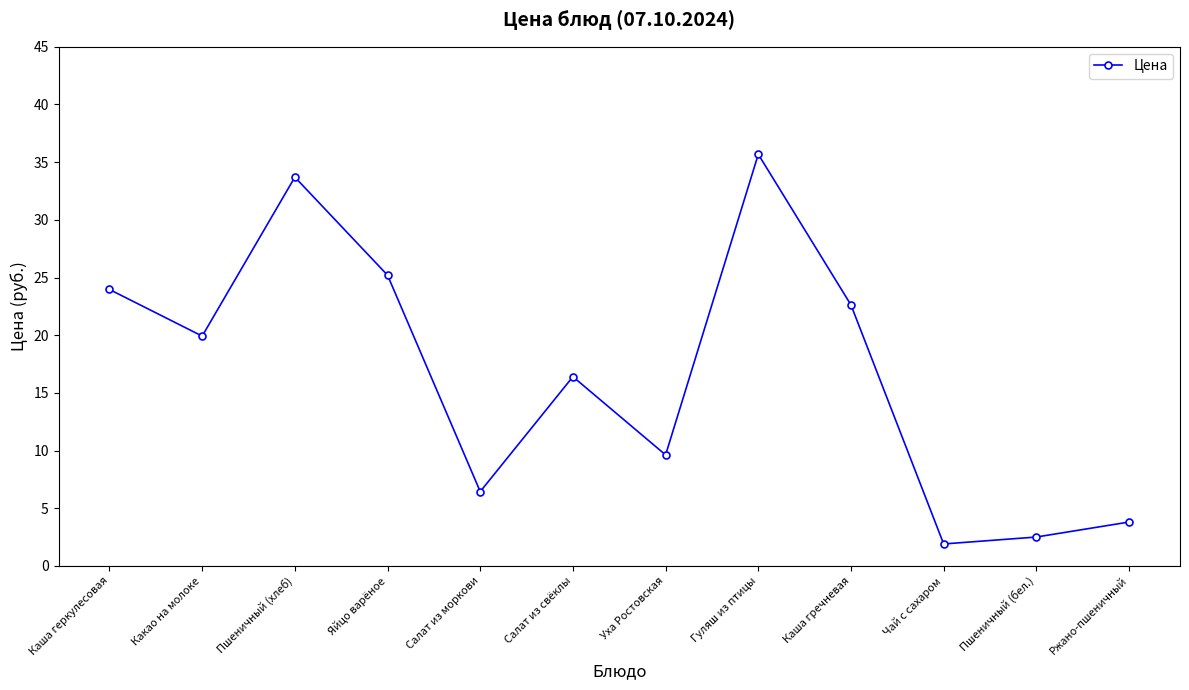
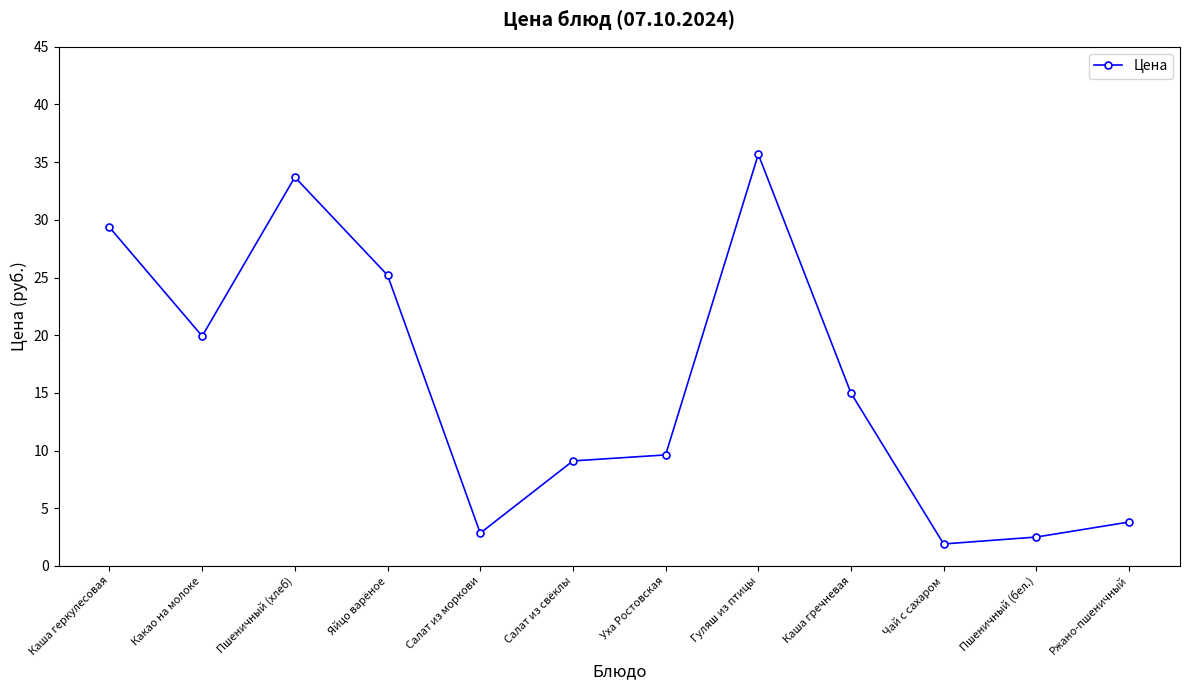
Каша геркулесовая: 24.0 -> 29.4
Салат из моркови: 6.4 -> 2.8
Салат из свёклы: 16.4 -> 9.1
Каша гречневая: 22.6 -> 15.0
